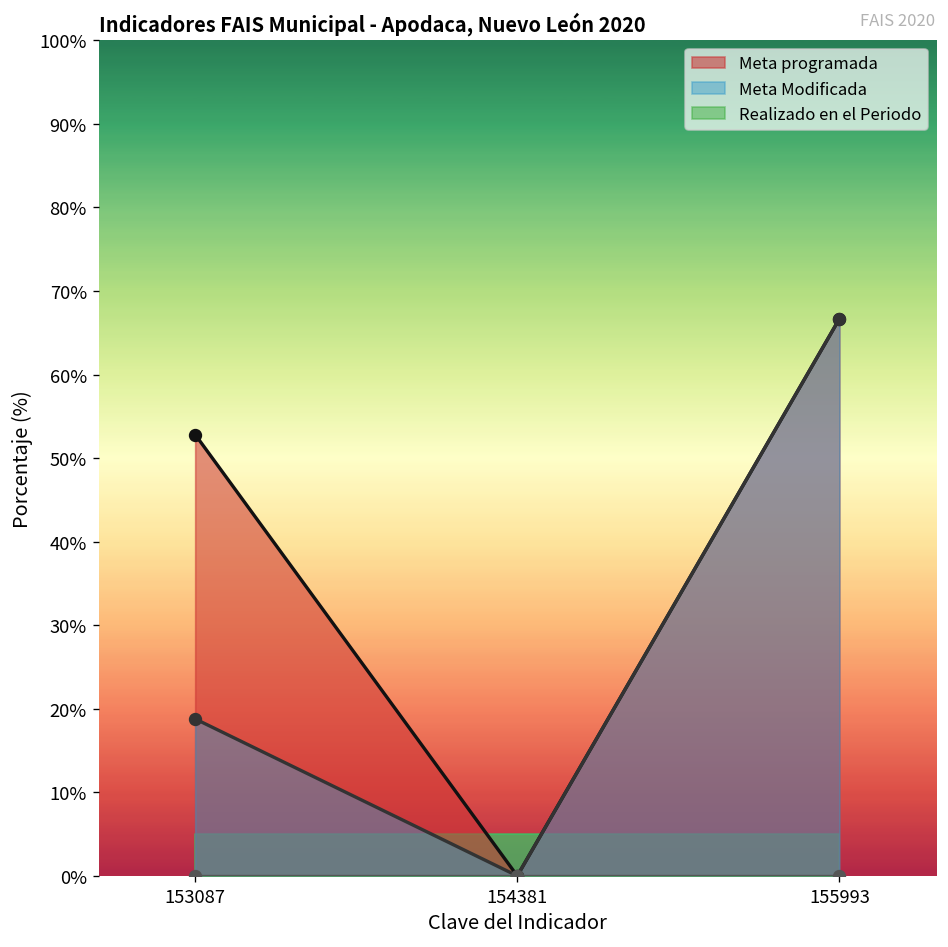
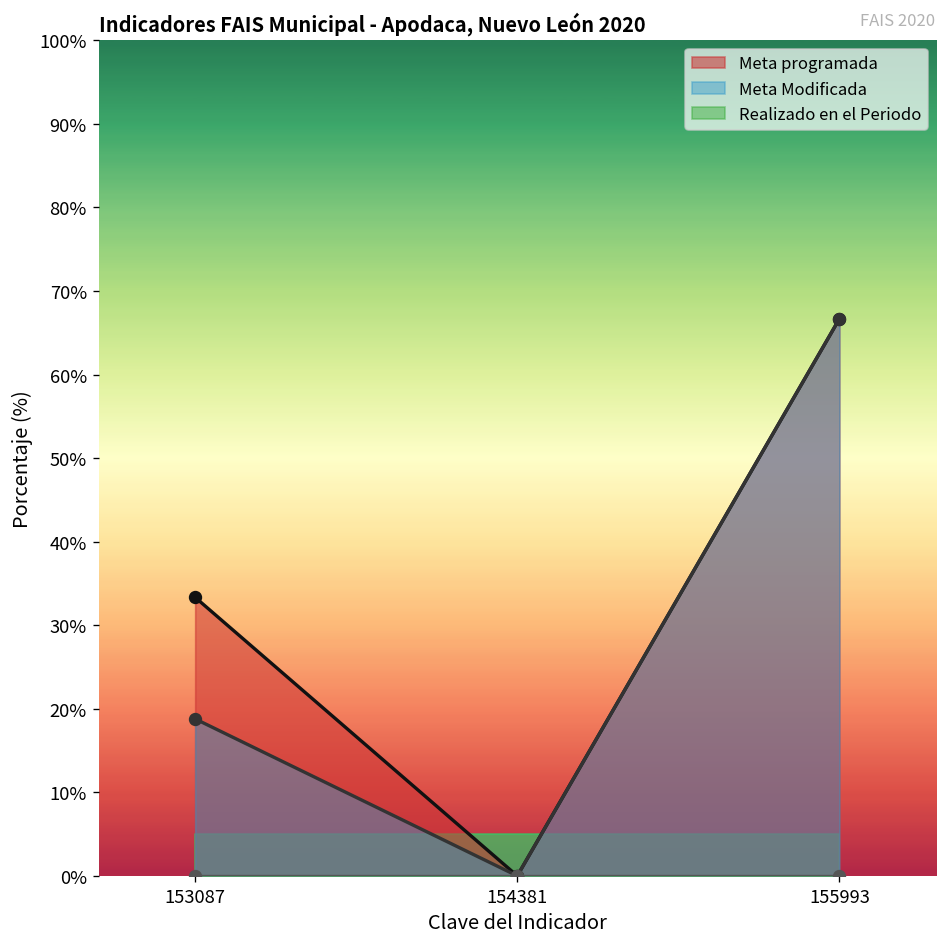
Meta programada, 153087: 53% -> 33%
